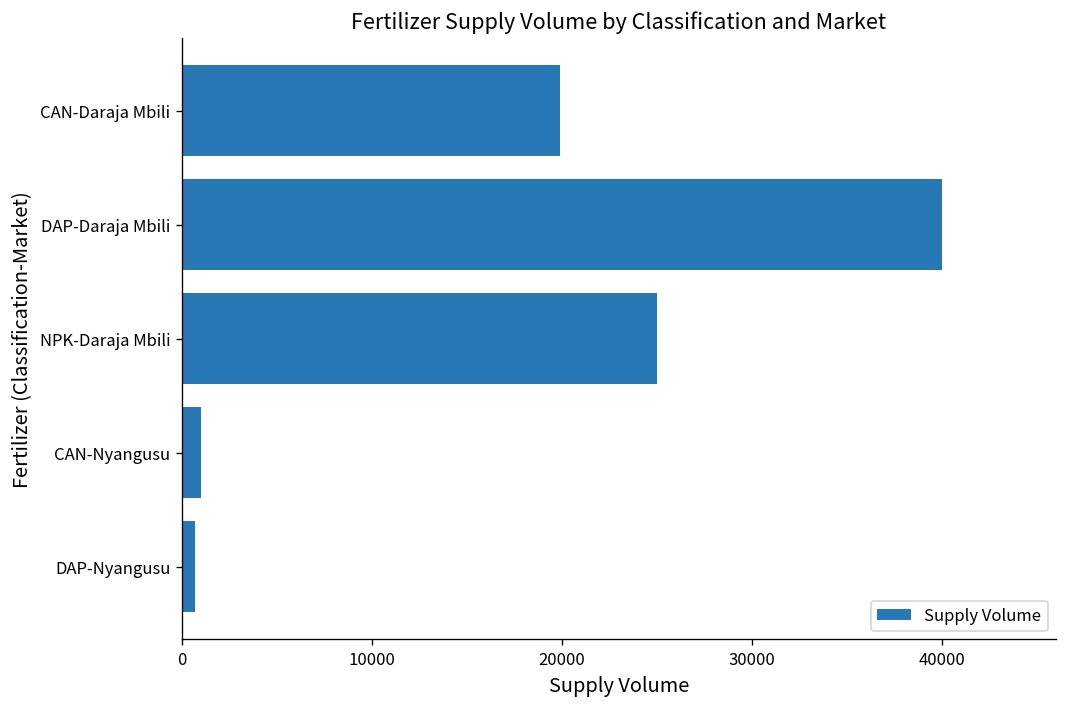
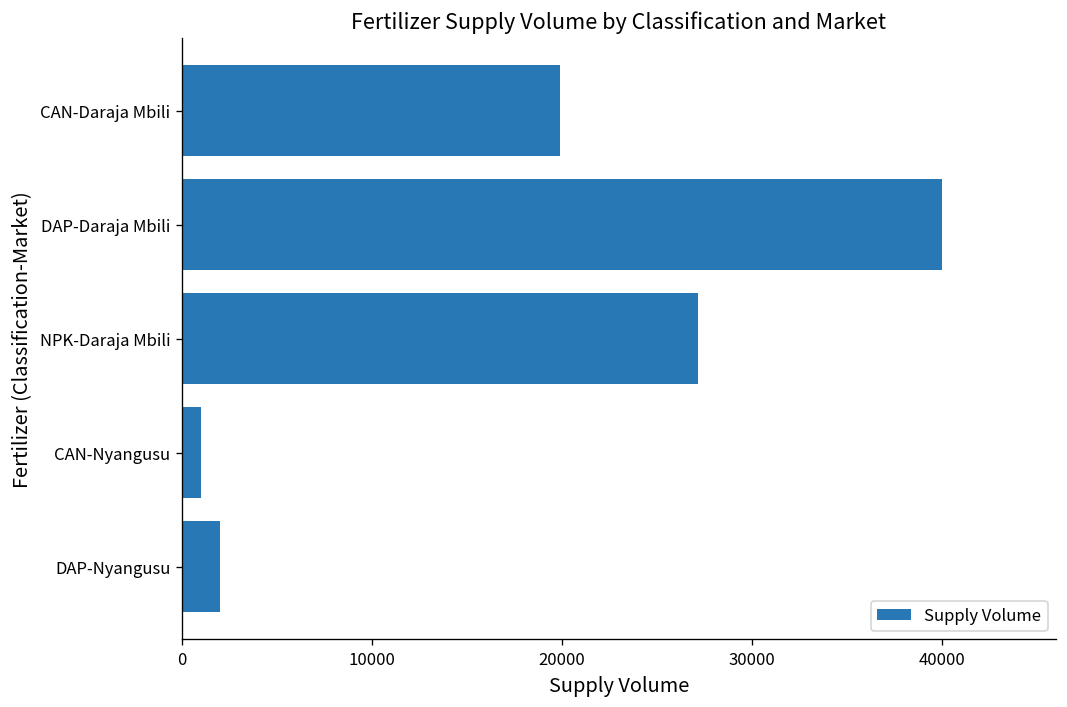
NPK-Daraja Mbili: 25000 -> 27200
DAP-Nyangusu: 700 -> 2000
